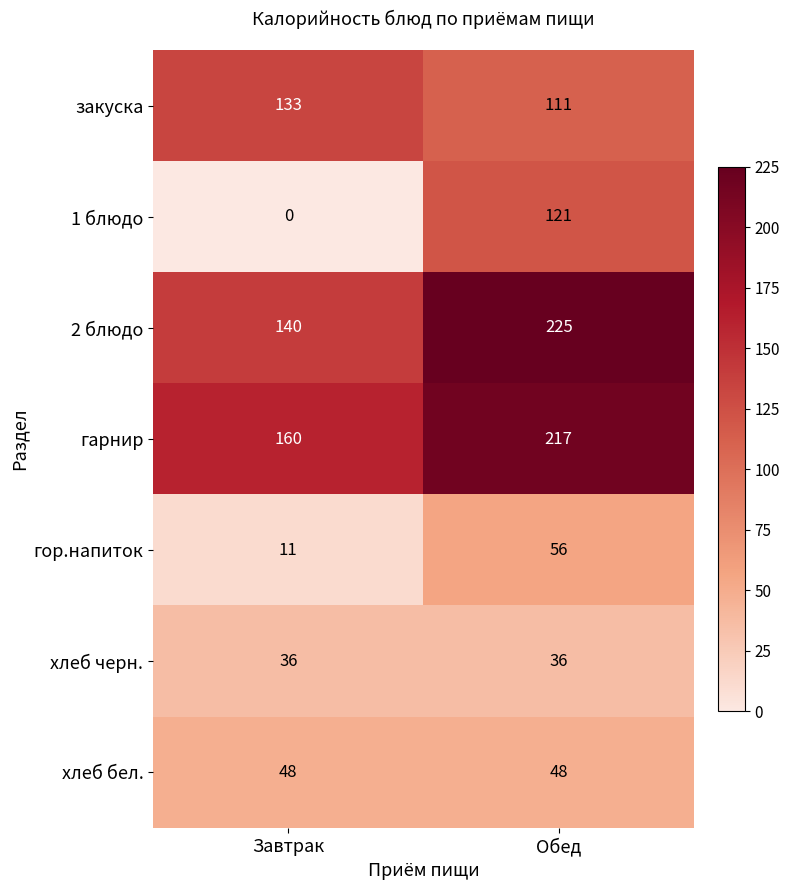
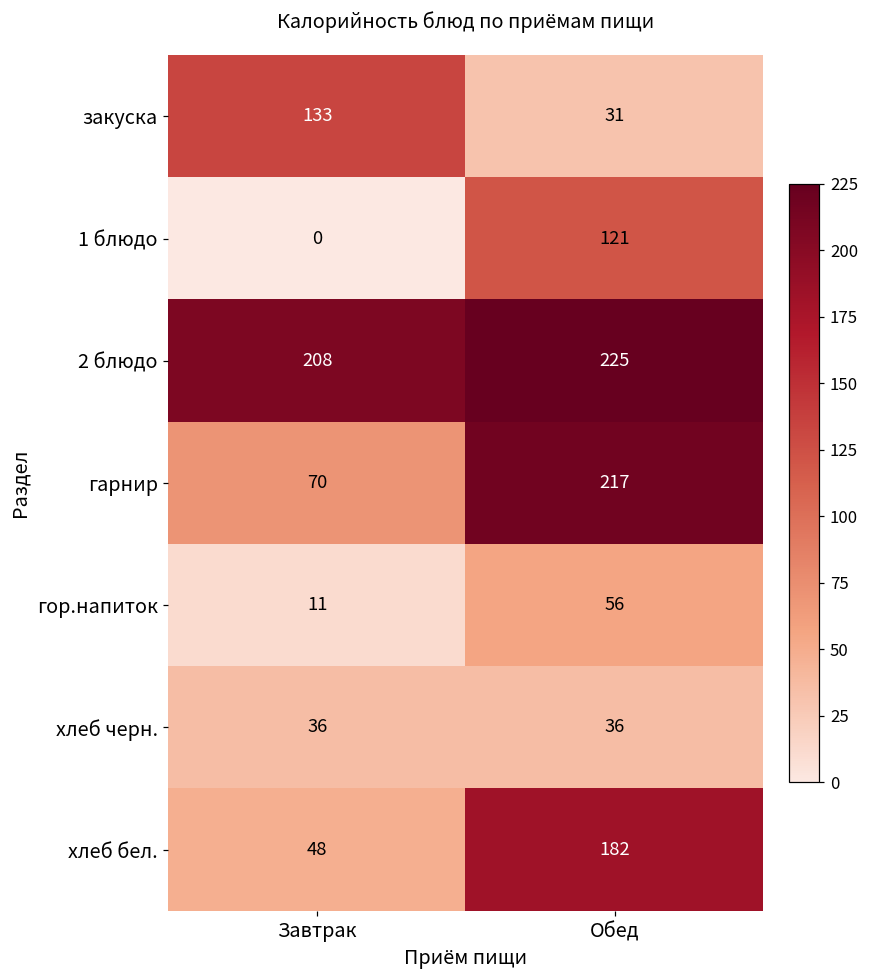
закуска, Обед: 111 -> 31
2 блюдо, Завтрак: 140 -> 208
гарнир, Завтрак: 160 -> 70
хлеб бел., Обед: 48 -> 182
